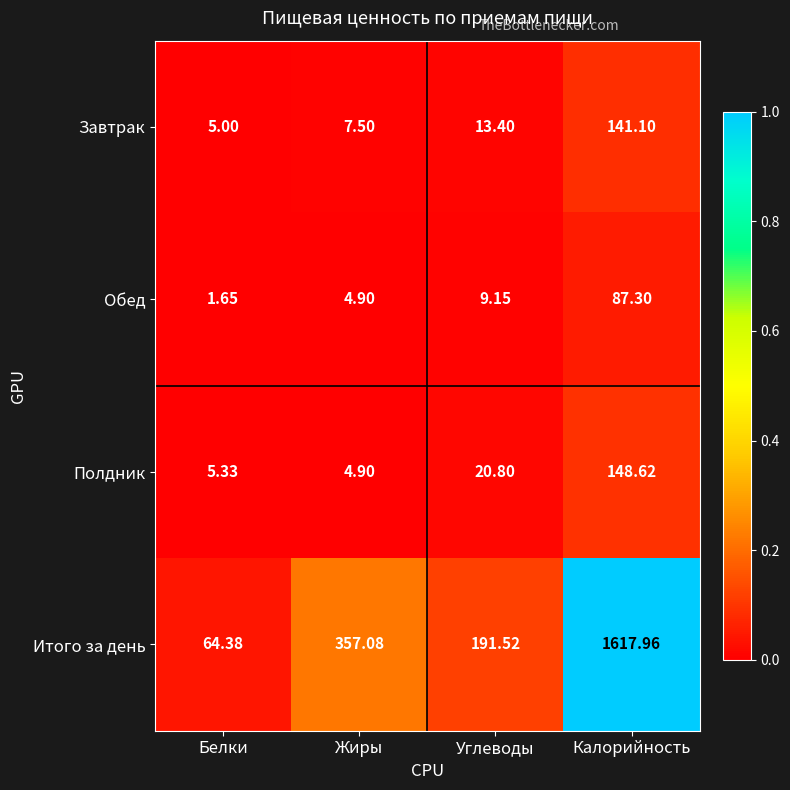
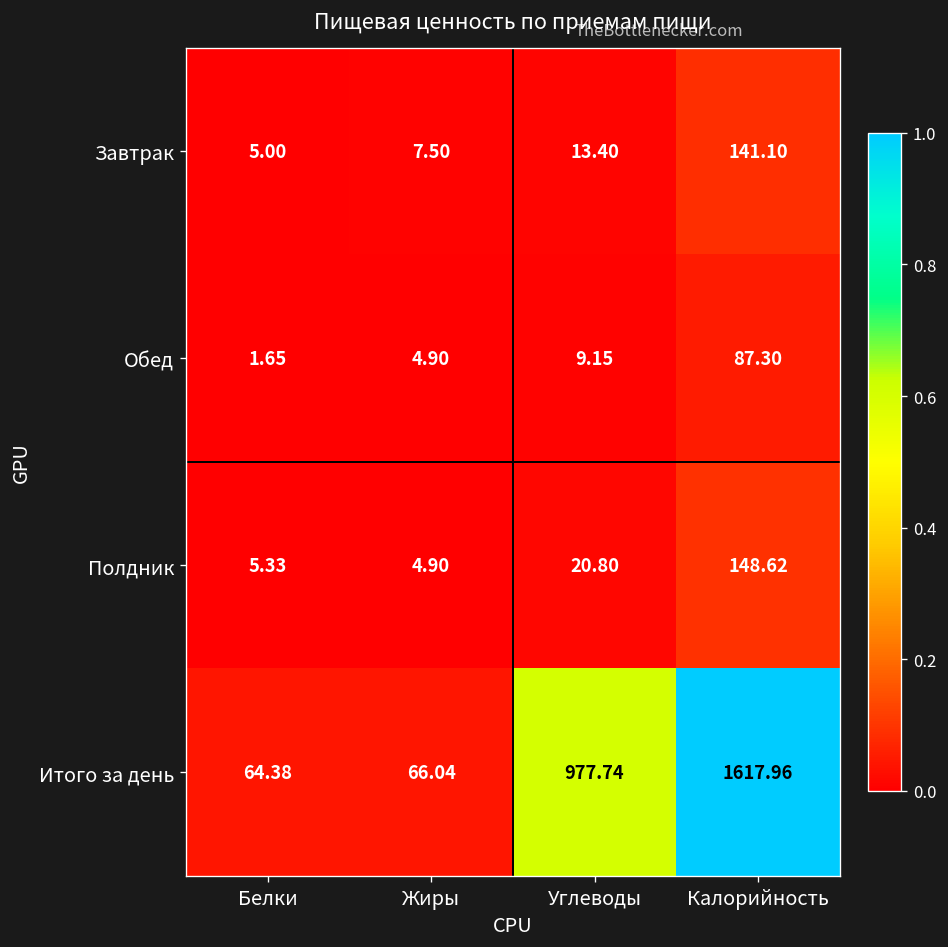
Итого за день, Жиры: 357.08 -> 66.04
Итого за день, Углеводы: 191.52 -> 977.74
